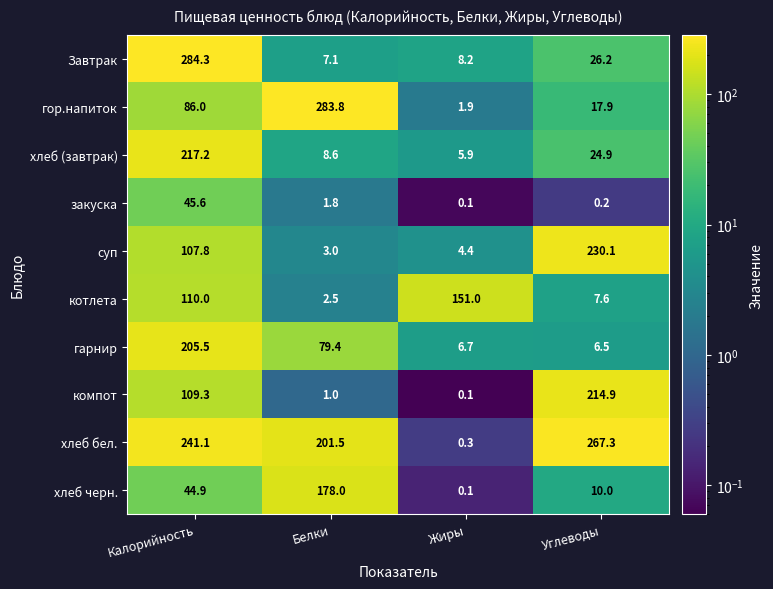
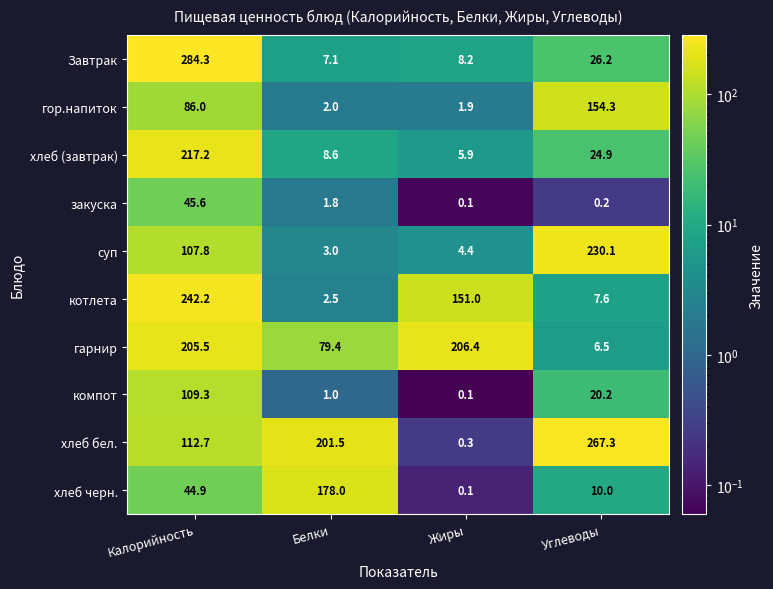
гор.напиток, Белки: 283.8 -> 2.0
гор.напиток, Углеводы: 17.9 -> 154.3
котлета, Калорийность: 110.0 -> 242.2
гарнир, Жиры: 6.7 -> 206.4
компот, Углеводы: 214.9 -> 20.2
хлеб бел., Калорийность: 241.1 -> 112.7
